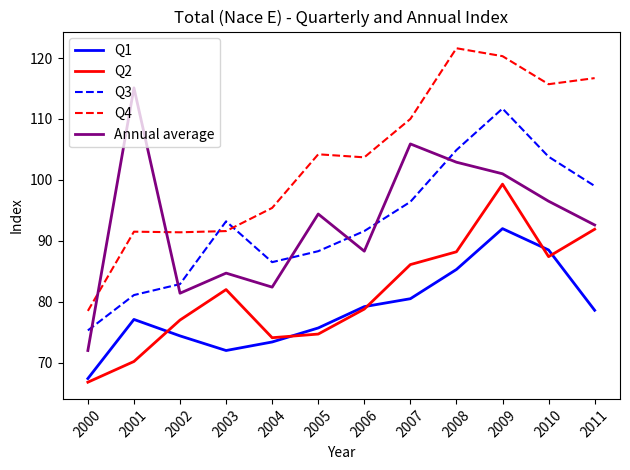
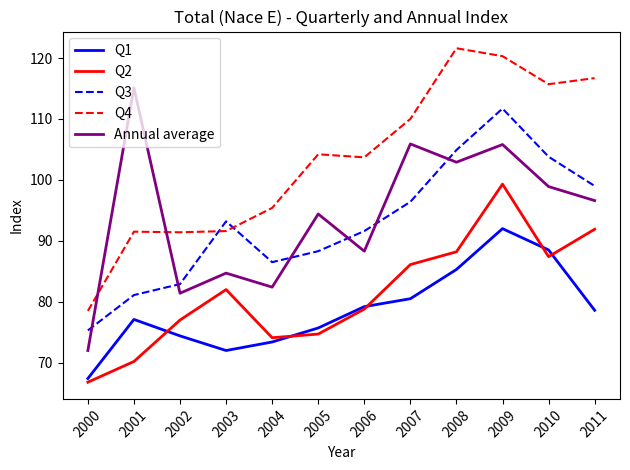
Annual average, 2009: 101 -> 106
Annual average, 2010: 97 -> 99
Annual average, 2011: 93 -> 97
